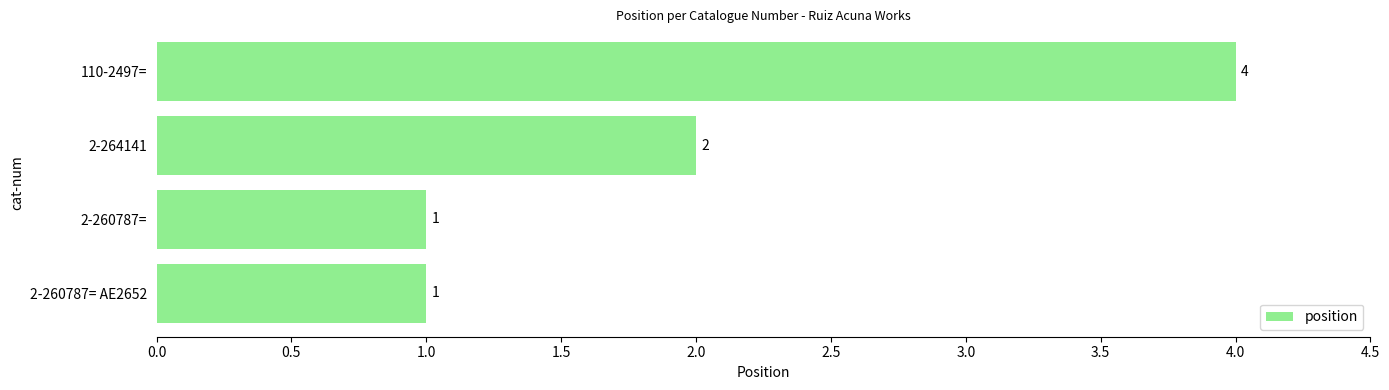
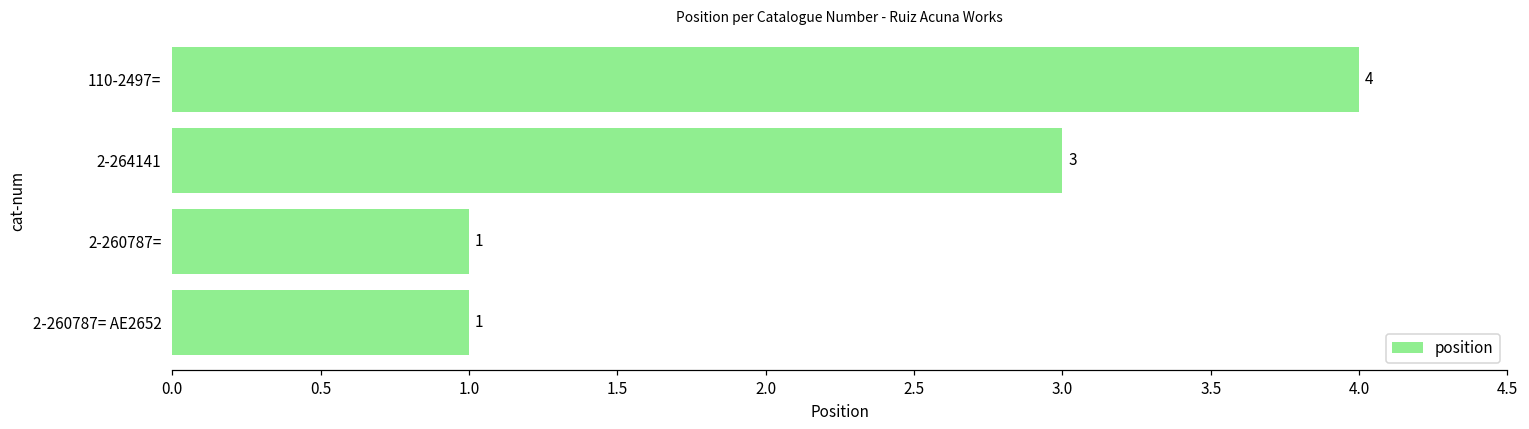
2-264141: 2 -> 3
